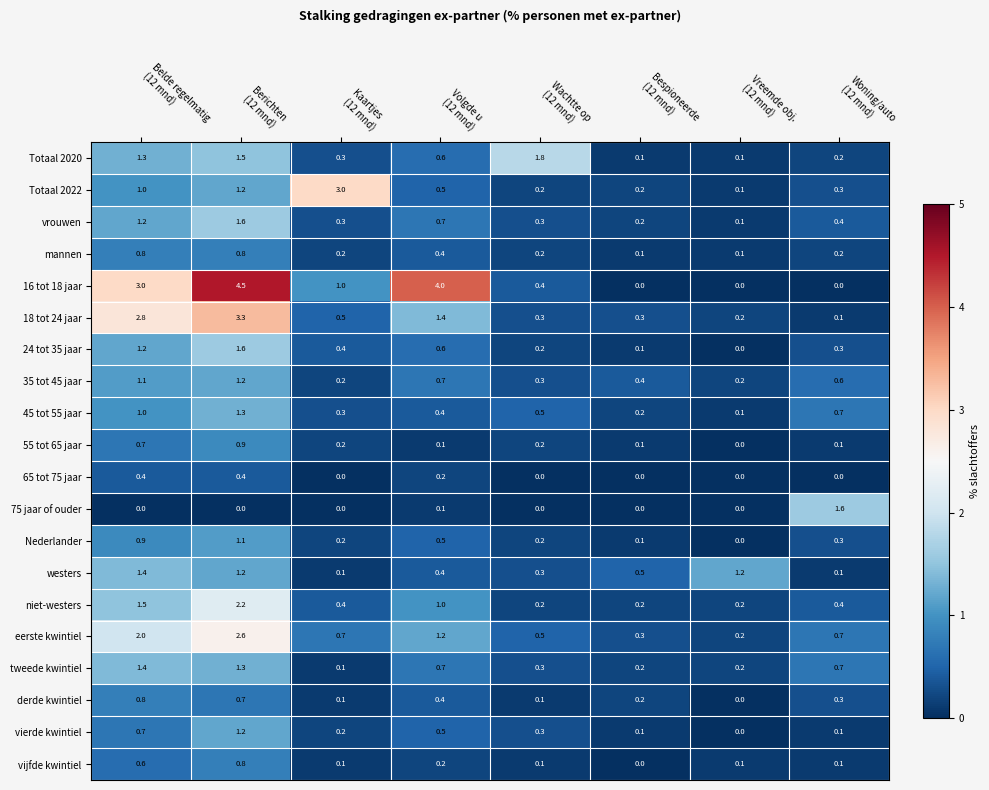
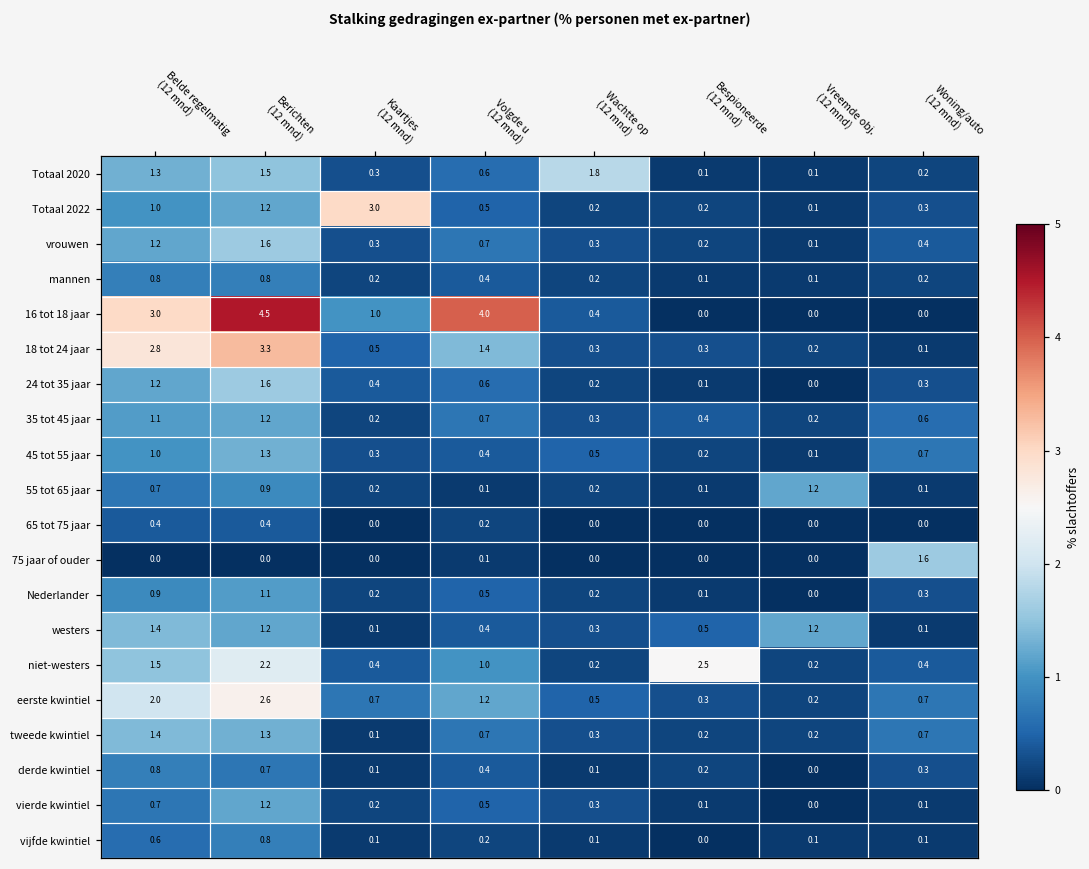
55 tot 65 jaar, Vreemde obj. (12 mnd): 0.0 -> 1.2
niet-westers, Bespioneerde (12 mnd): 0.2 -> 2.5
